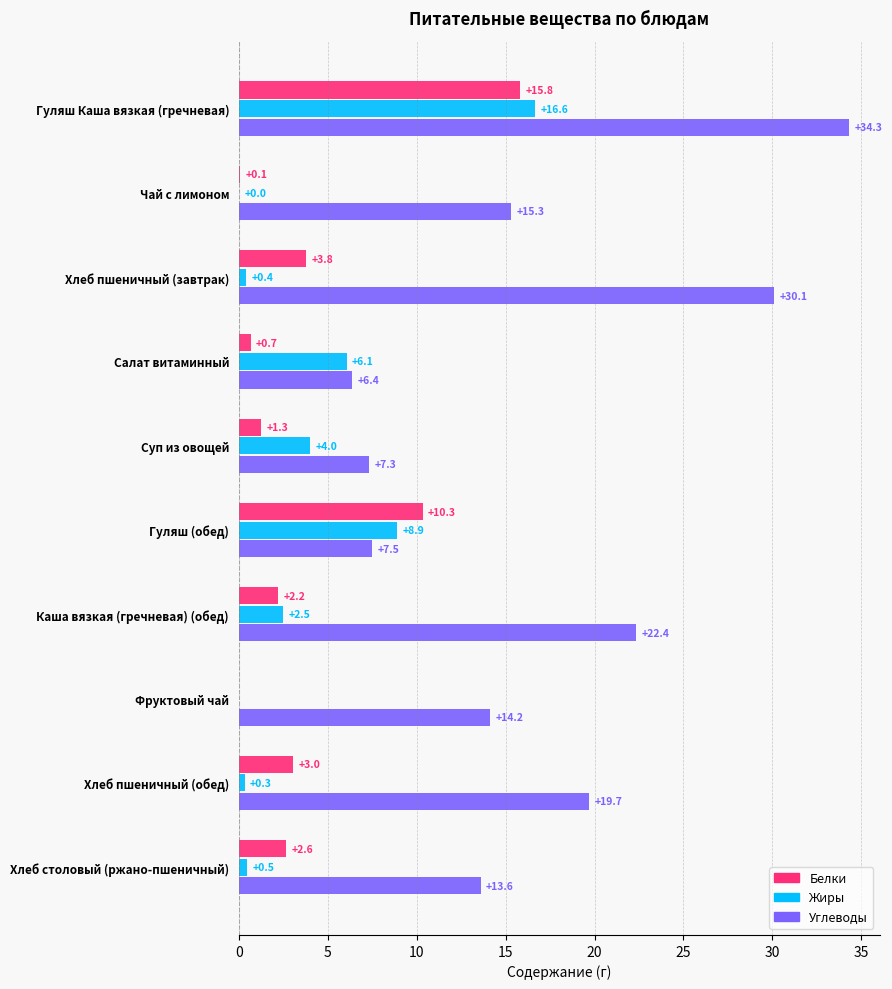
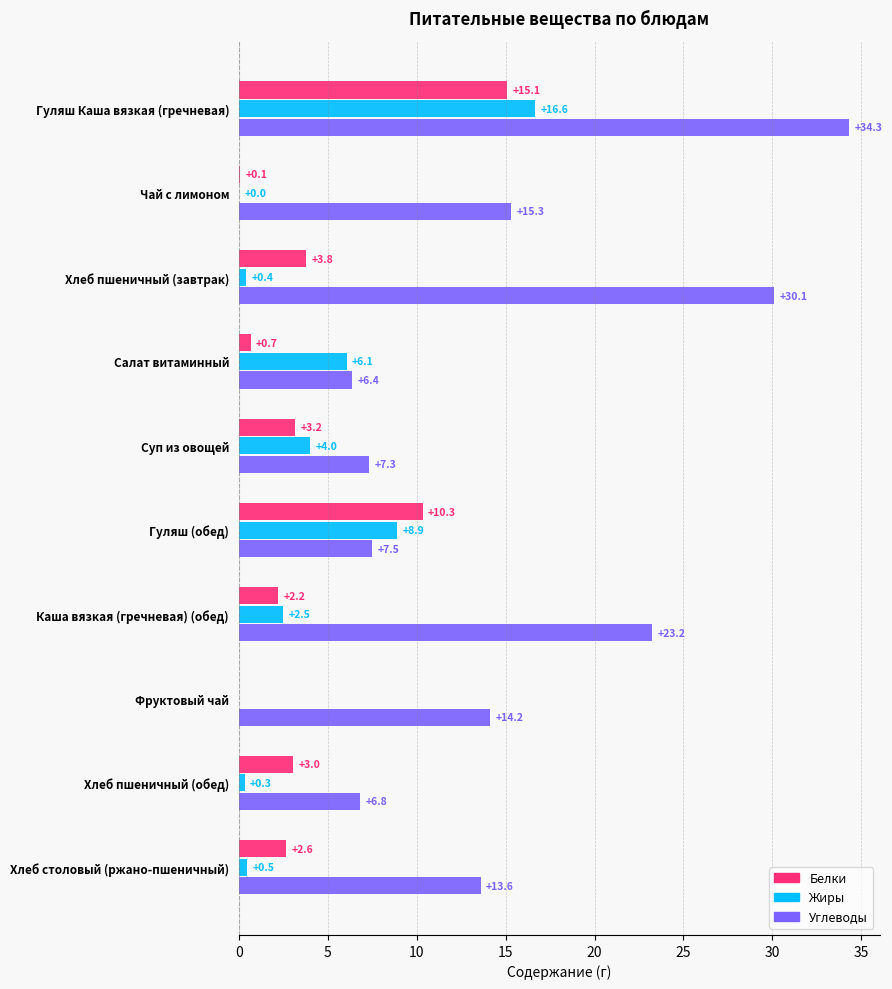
Белки, Гуляш Каша вязкая (гречневая): +15.8 -> +15.1
Белки, Суп из овощей: +1.3 -> +3.2
Углеводы, Каша вязкая (гречневая) (обед): +22.4 -> +23.2
Углеводы, Хлеб пшеничный (обед): +19.7 -> +6.8
